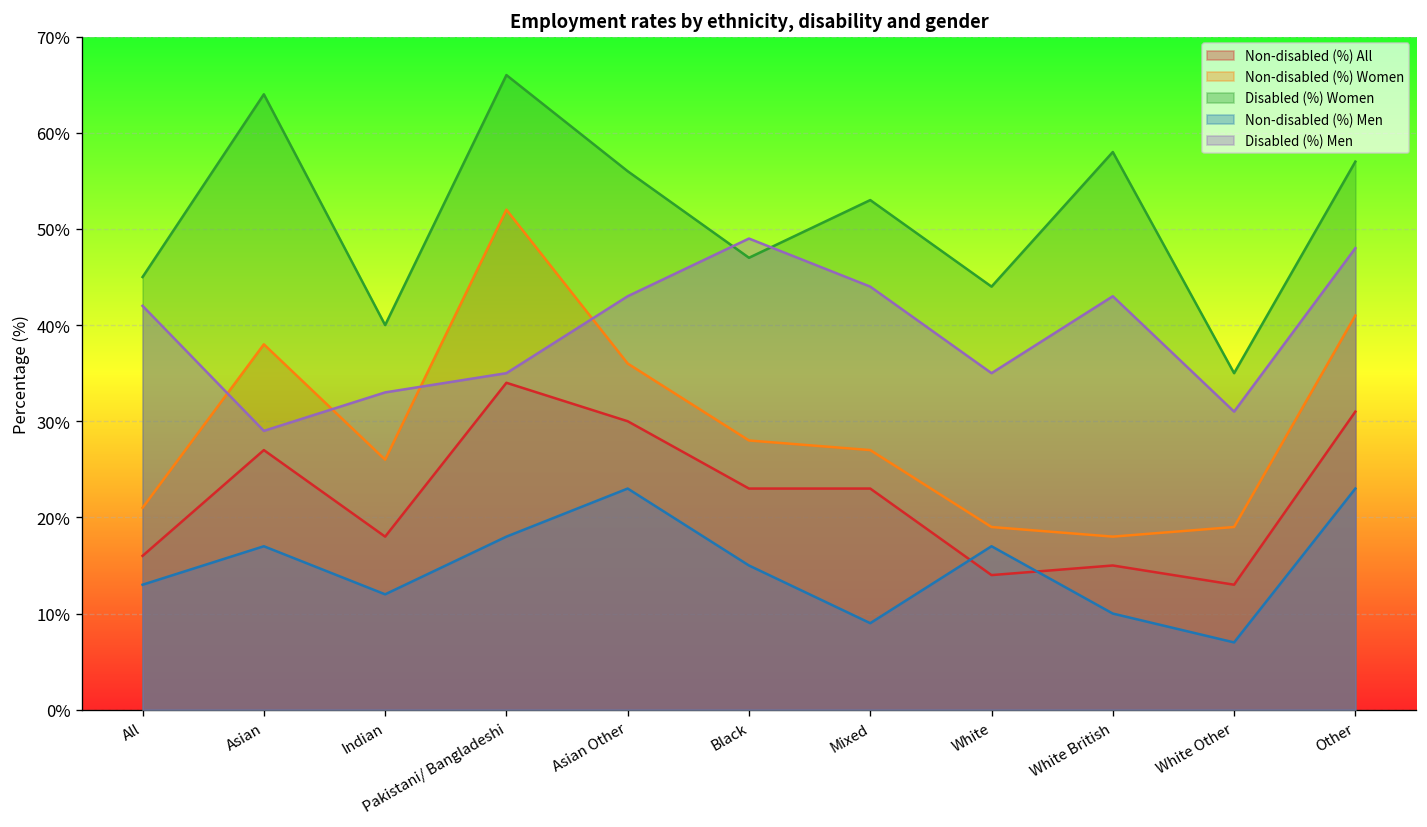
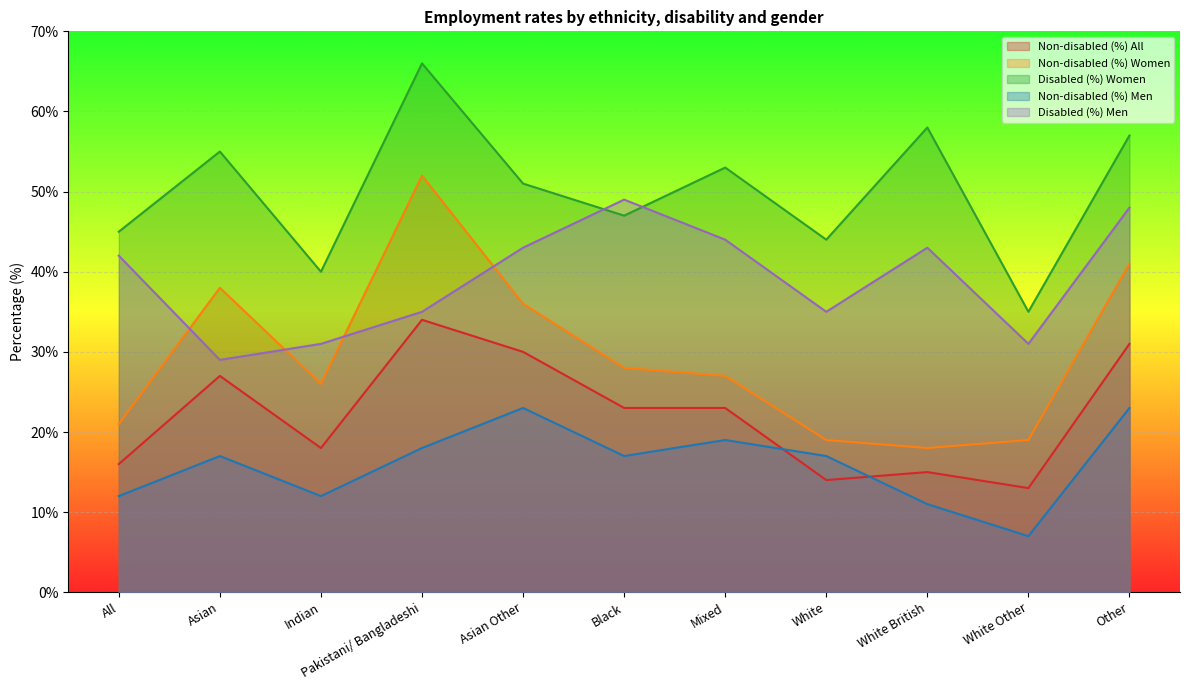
Non-disabled (%) Men, All: 13% -> 12%
Disabled (%) Women, Asian: 64% -> 55%
Disabled (%) Men, Indian: 33% -> 31%
Disabled (%) Women, Asian Other: 56% -> 51%
Non-disabled (%) Men, Black: 15% -> 17%
Non-disabled (%) Men, Mixed: 9% -> 19%
Non-disabled (%) Men, White British: 10% -> 11%
